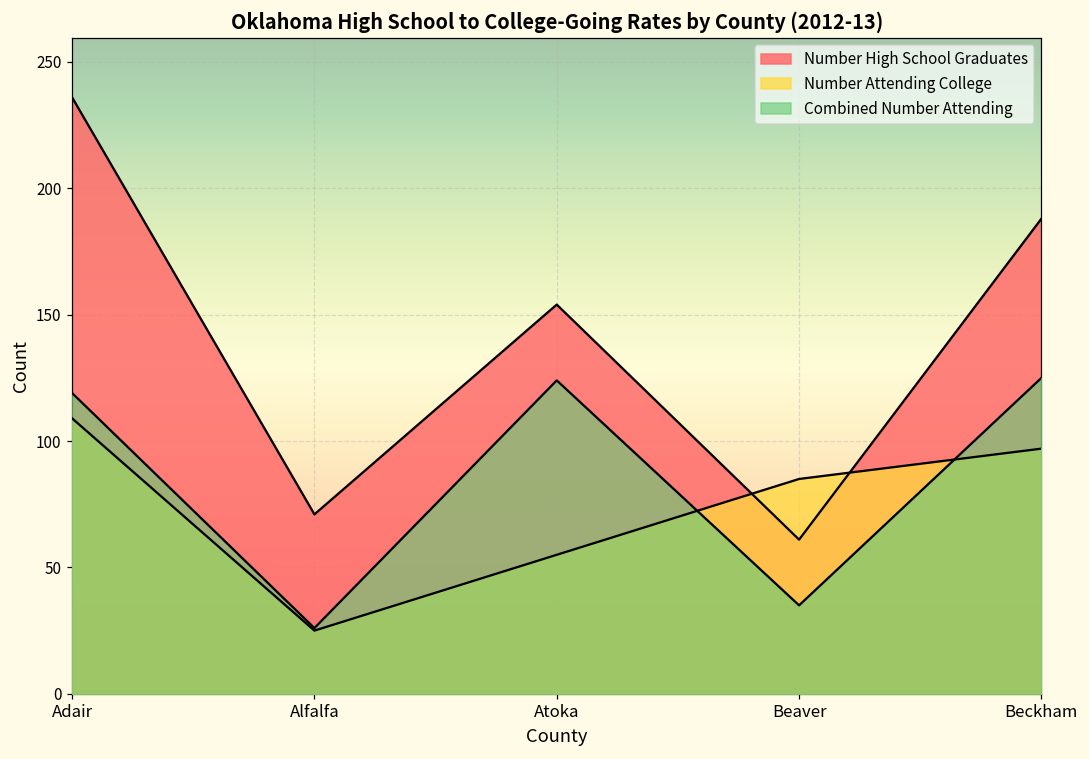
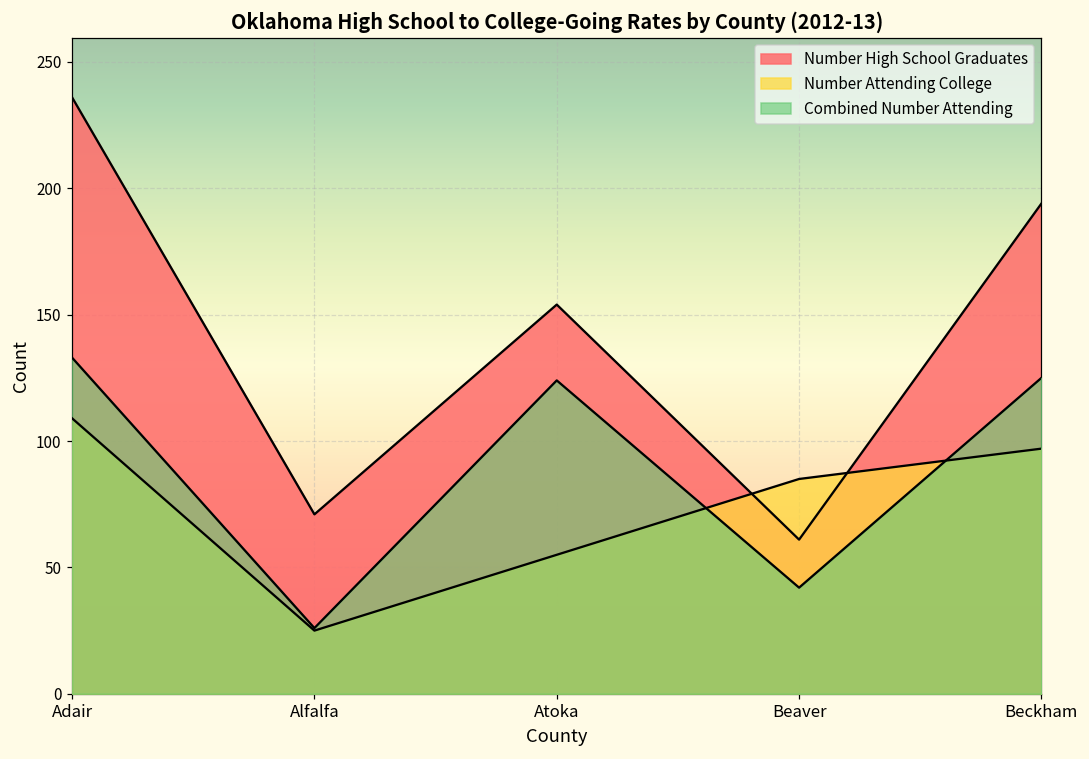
Combined Number Attending, Adair: 119 -> 133
Combined Number Attending, Beaver: 35 -> 42
Number High School Graduates, Beckham: 188 -> 194
